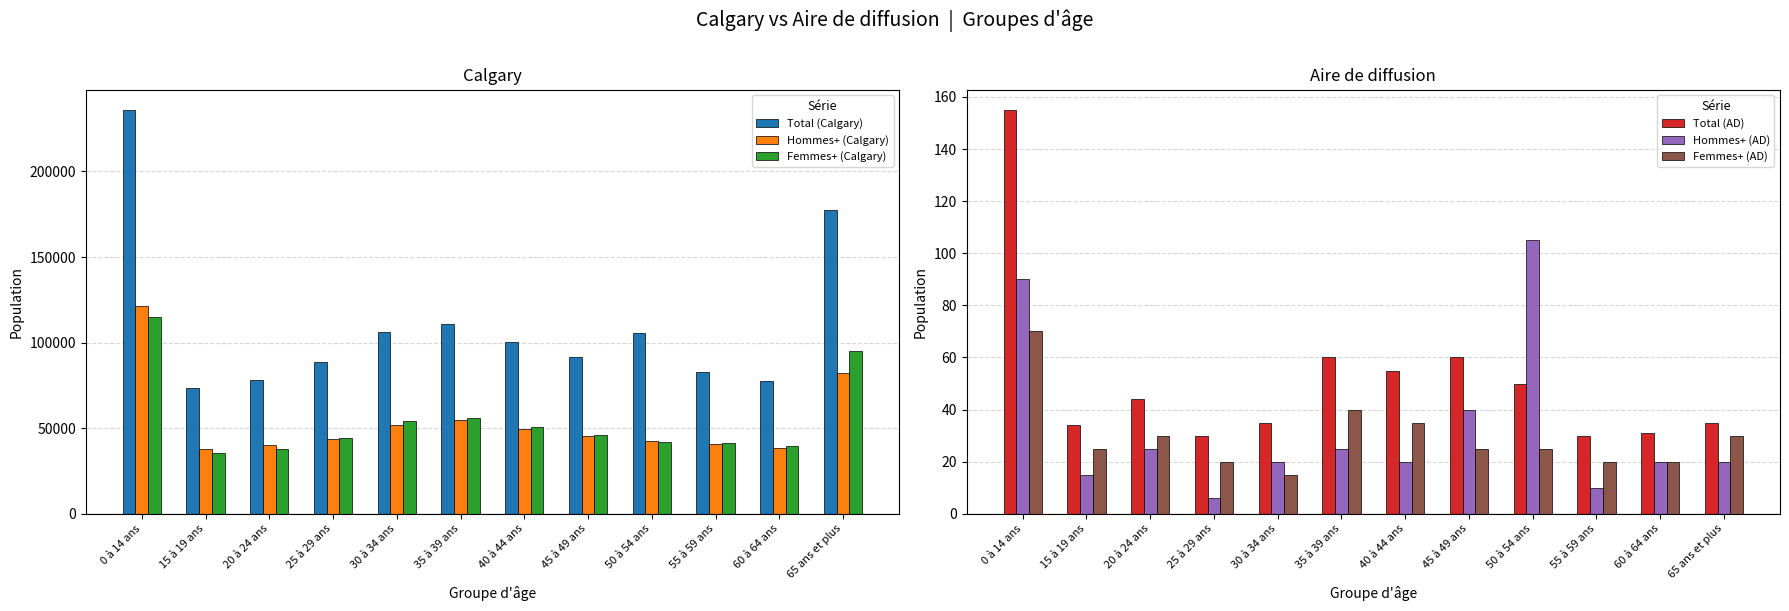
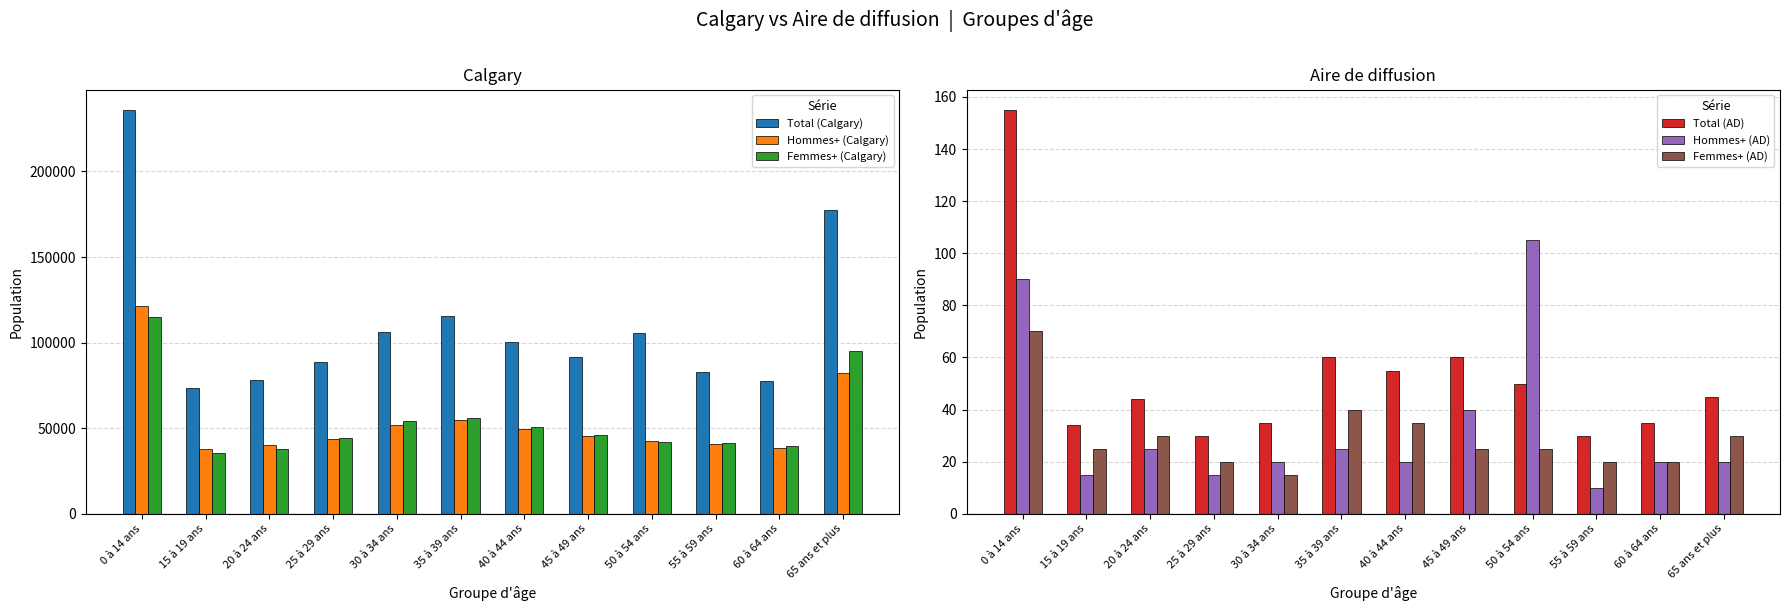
Calgary, Total (Calgary), 35 à 39 ans: 111000 -> 115000
Aire de diffusion, Hommes+ (AD), 25 à 29 ans: 6 -> 15
Aire de diffusion, Total (AD), 60 à 64 ans: 31 -> 35
Aire de diffusion, Total (AD), 65 ans et plus: 35 -> 45
